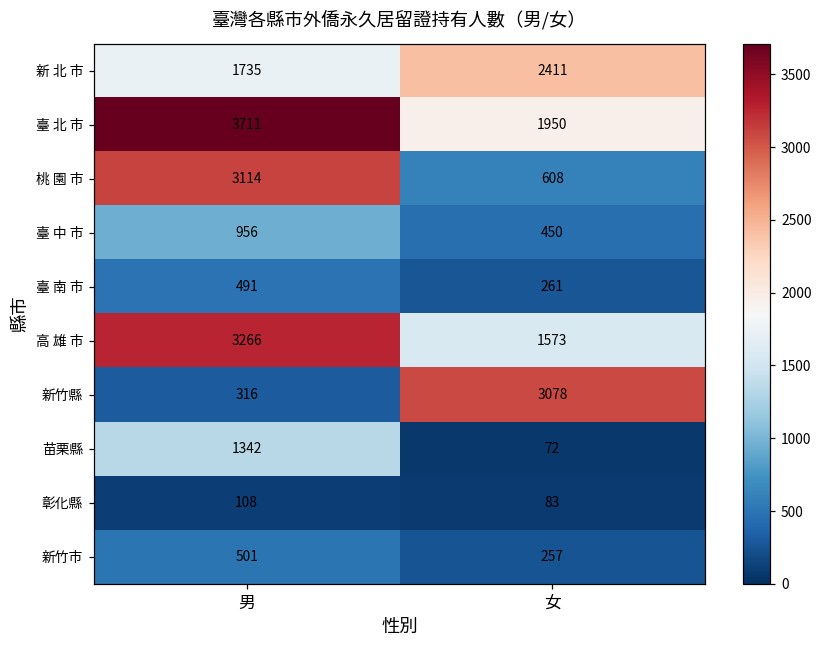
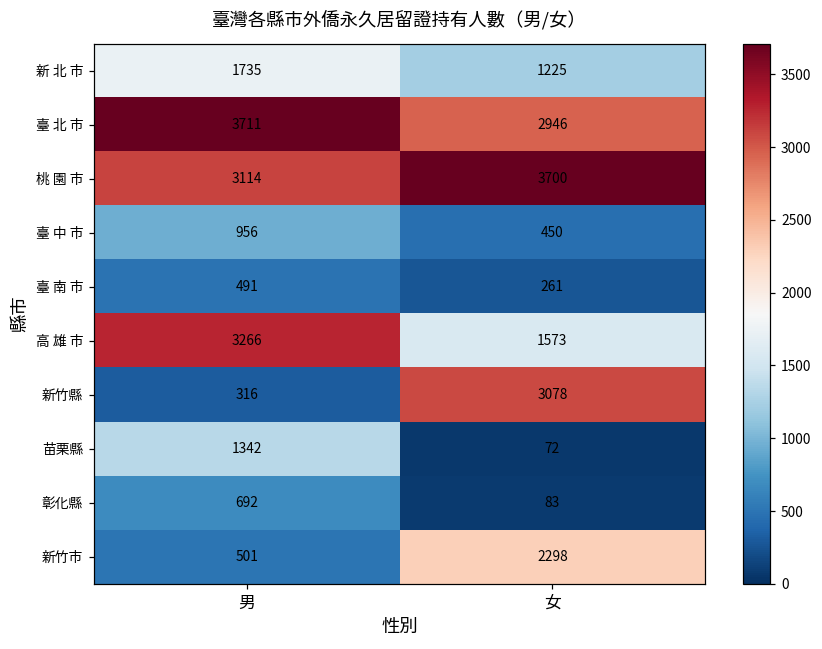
新 北 市, 女: 2411 -> 1225
臺 北 市, 女: 1950 -> 2946
桃 園 市, 女: 608 -> 3700
彰化縣, 男: 108 -> 692
新竹市, 女: 257 -> 2298
